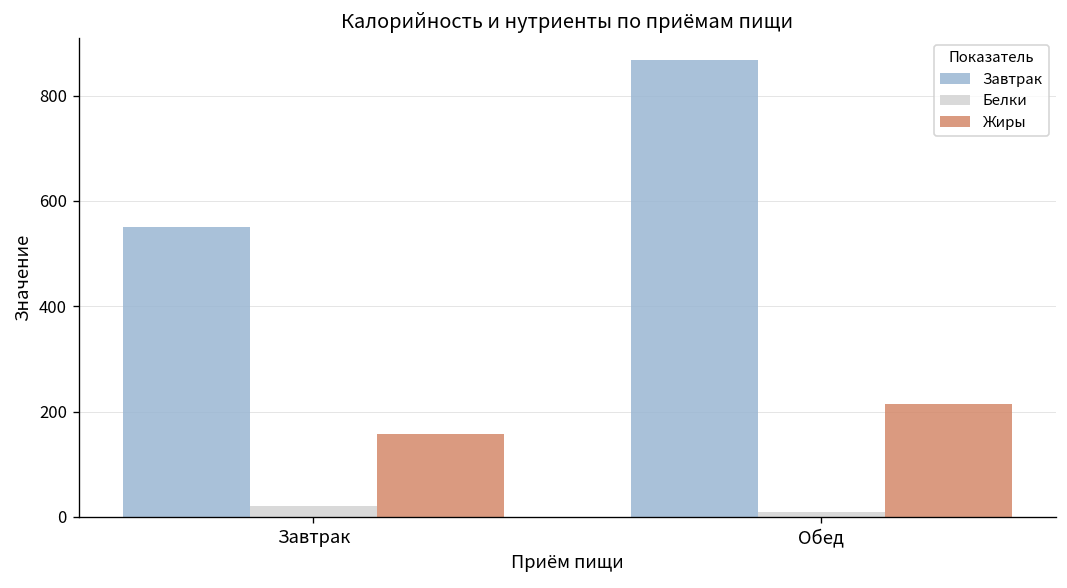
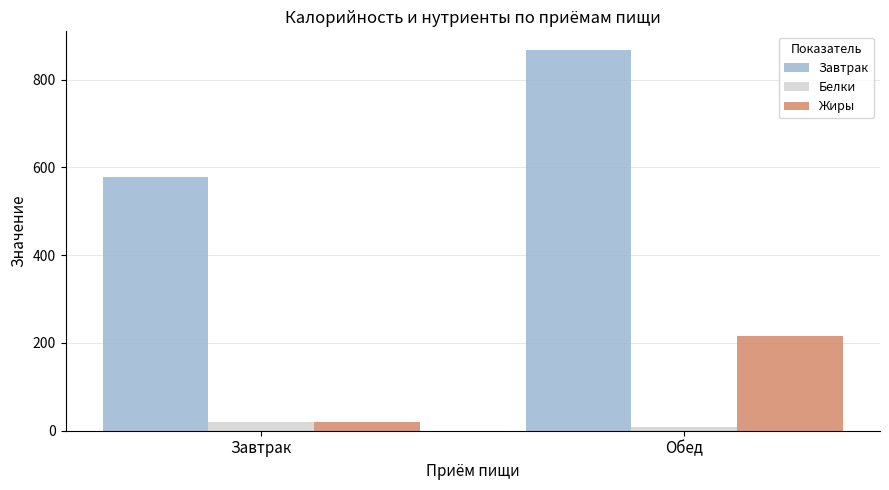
Завтрак, Завтрак: 550 -> 580
Жиры, Завтрак: 160 -> 20
